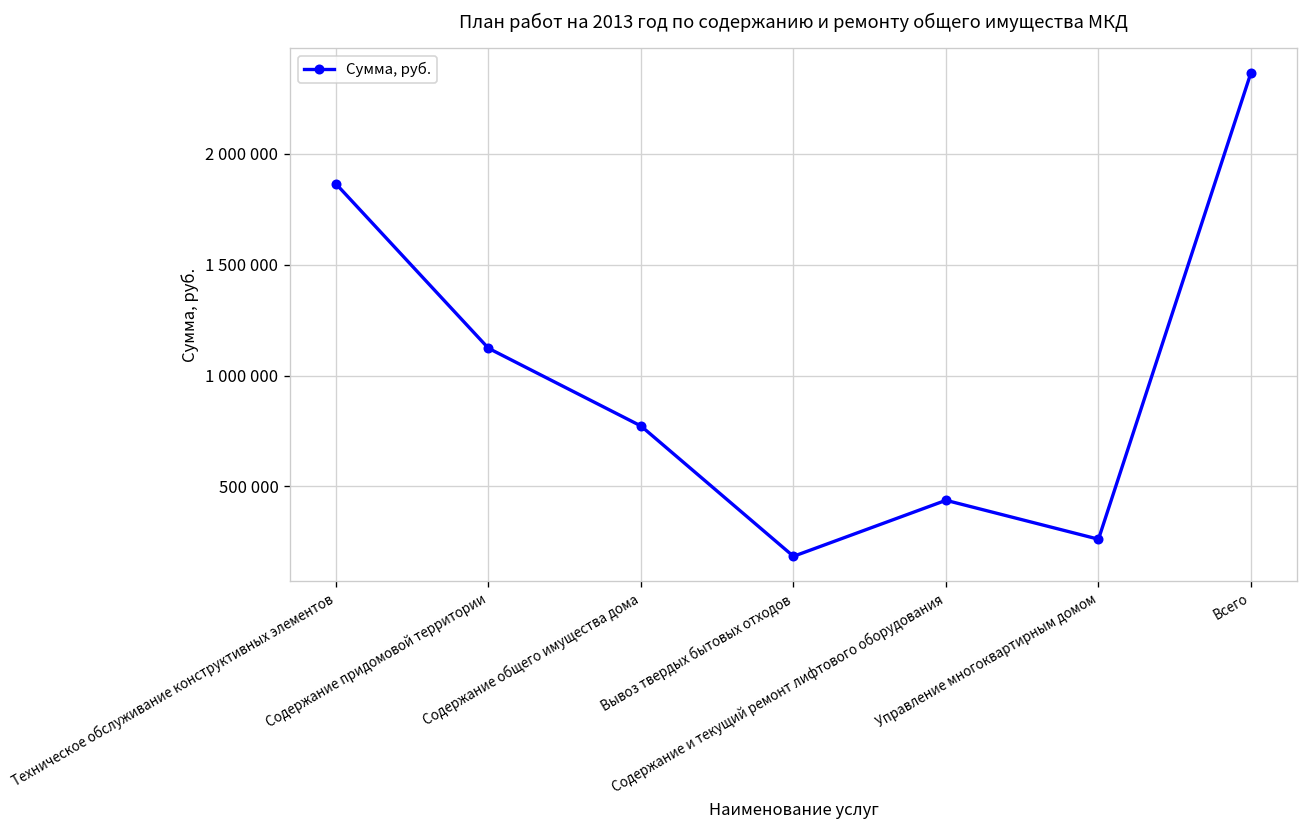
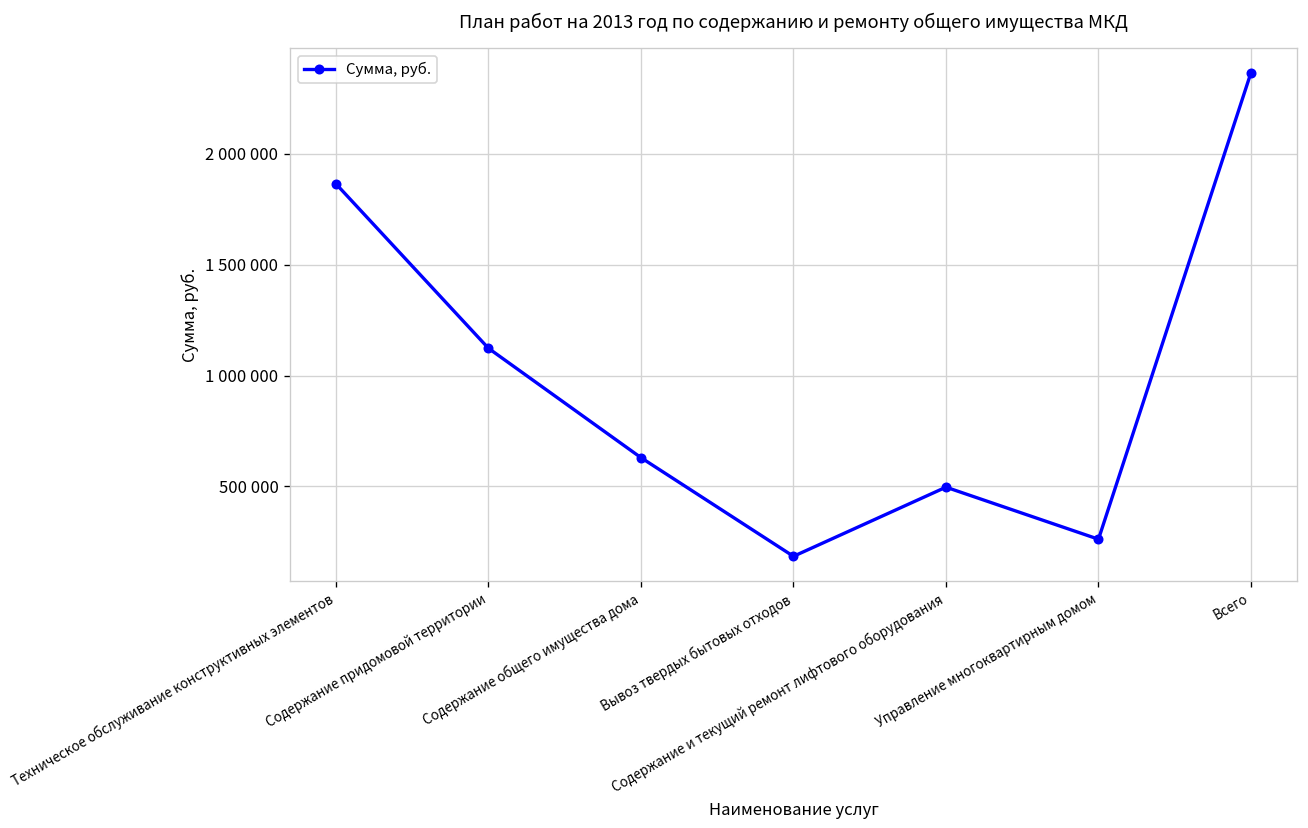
Содержание общего имущества дома: 770000 -> 630000
Содержание и текущий ремонт лифтового оборудования: 440000 -> 500000
